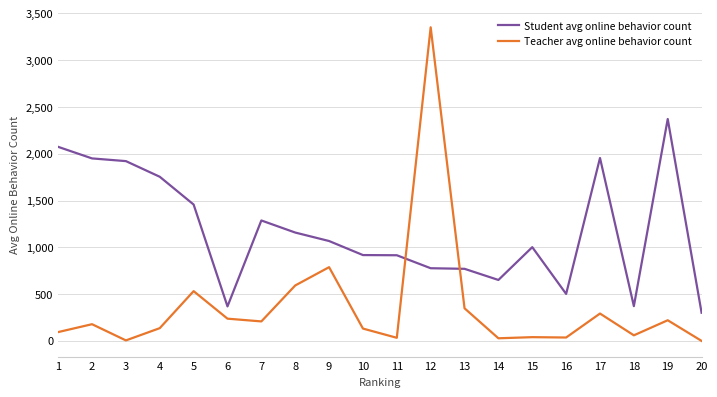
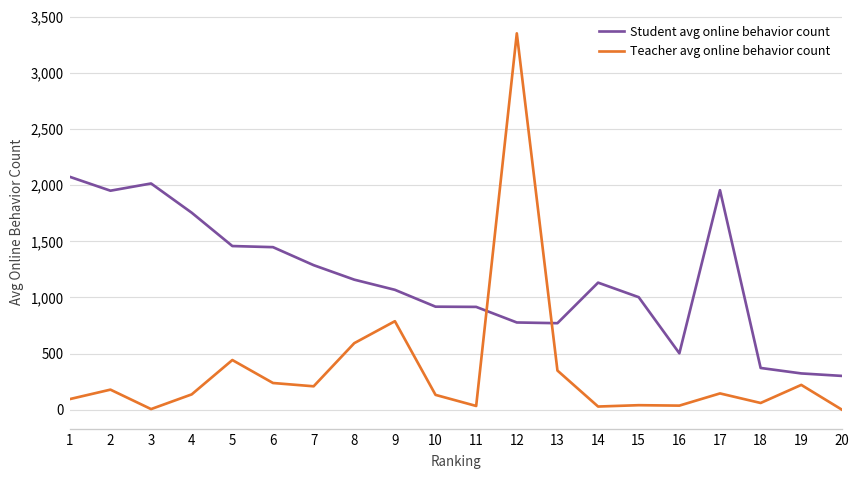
Student avg online behavior count, 3: 1,900 -> 2,000
Teacher avg online behavior count, 5: 500 -> 400
Student avg online behavior count, 6: 400 -> 1,400
Student avg online behavior count, 14: 700 -> 1,100
Teacher avg online behavior count, 17: 300 -> 100
Student avg online behavior count, 19: 2,400 -> 300
